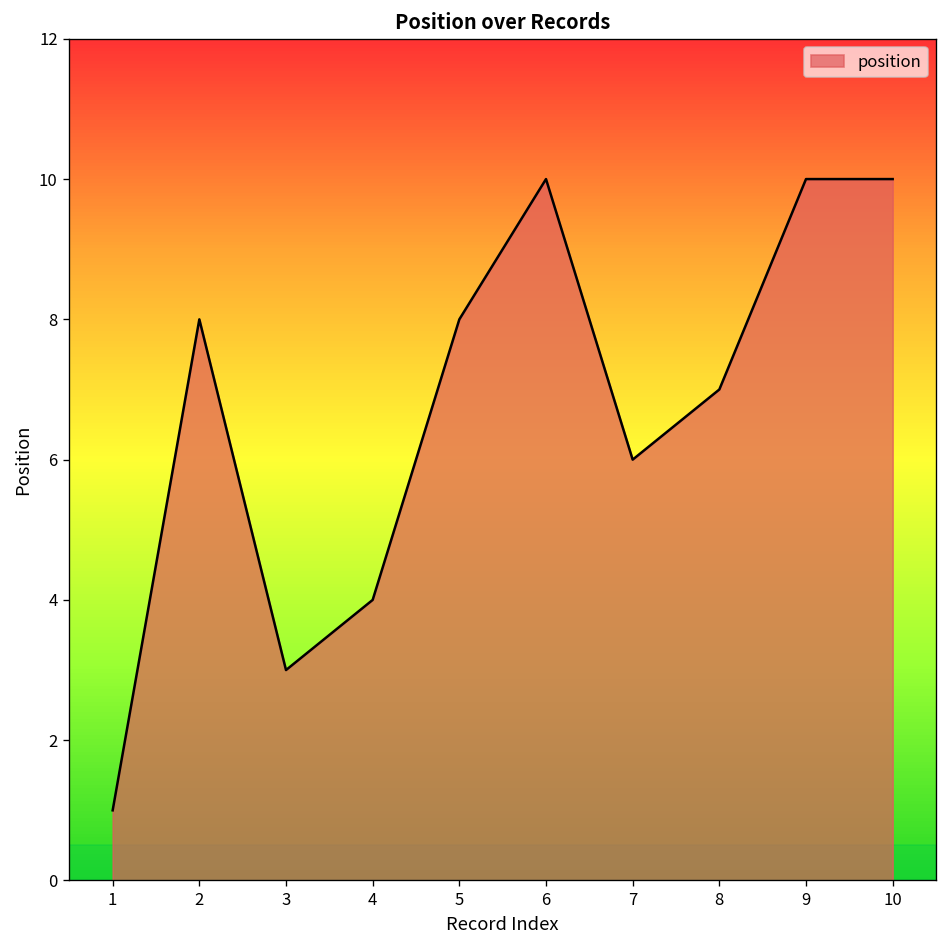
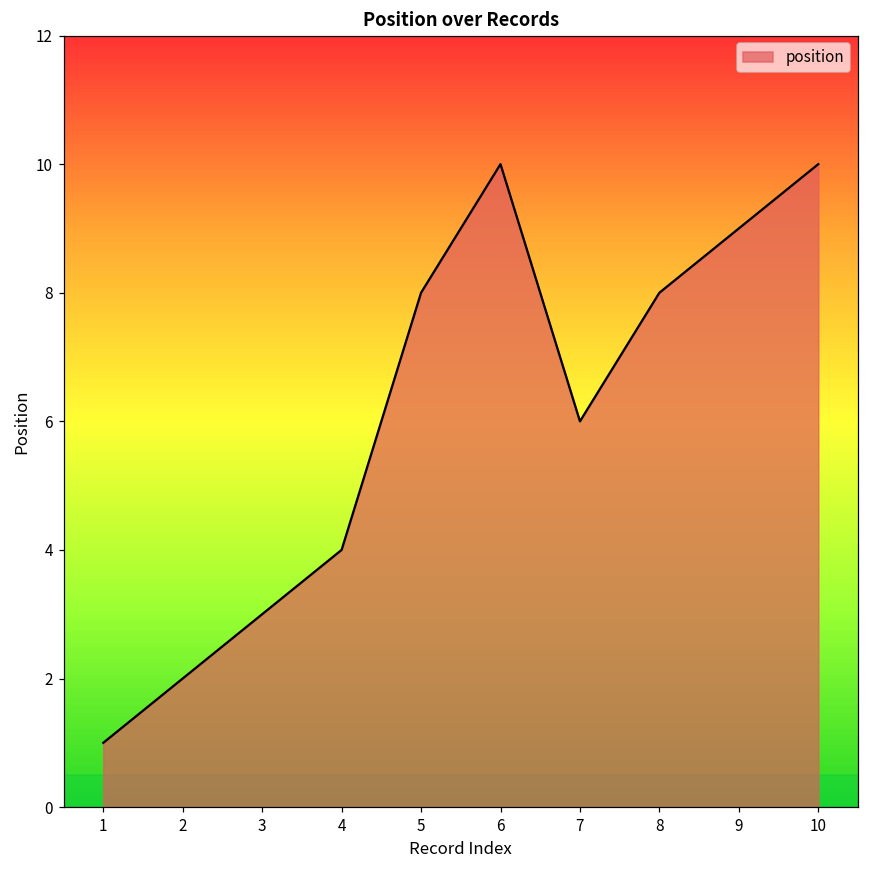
2: 8 -> 2
8: 7 -> 8
9: 10 -> 9
